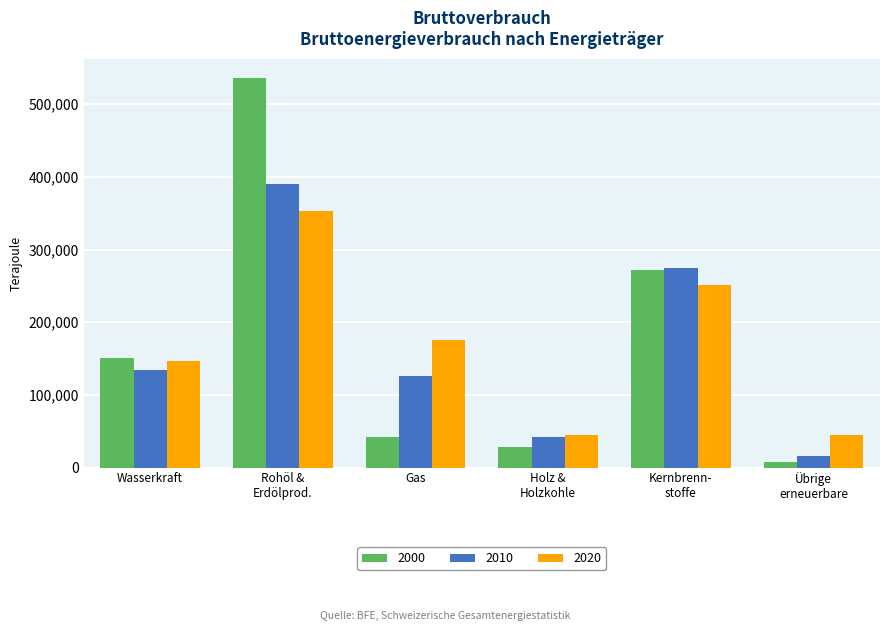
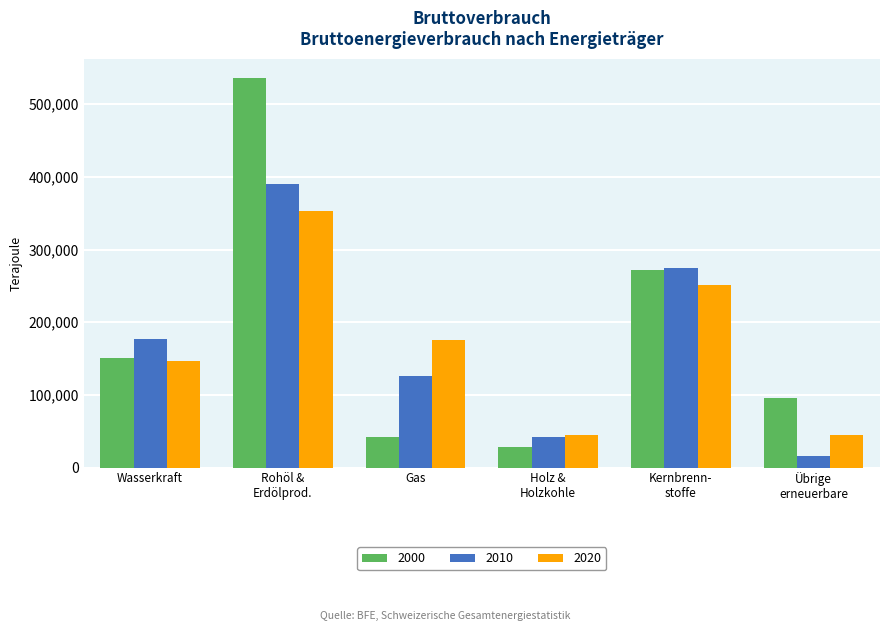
2010, Wasserkraft: 130,000 -> 180,000
2000, Übrige erneuerbare: 10,000 -> 100,000
